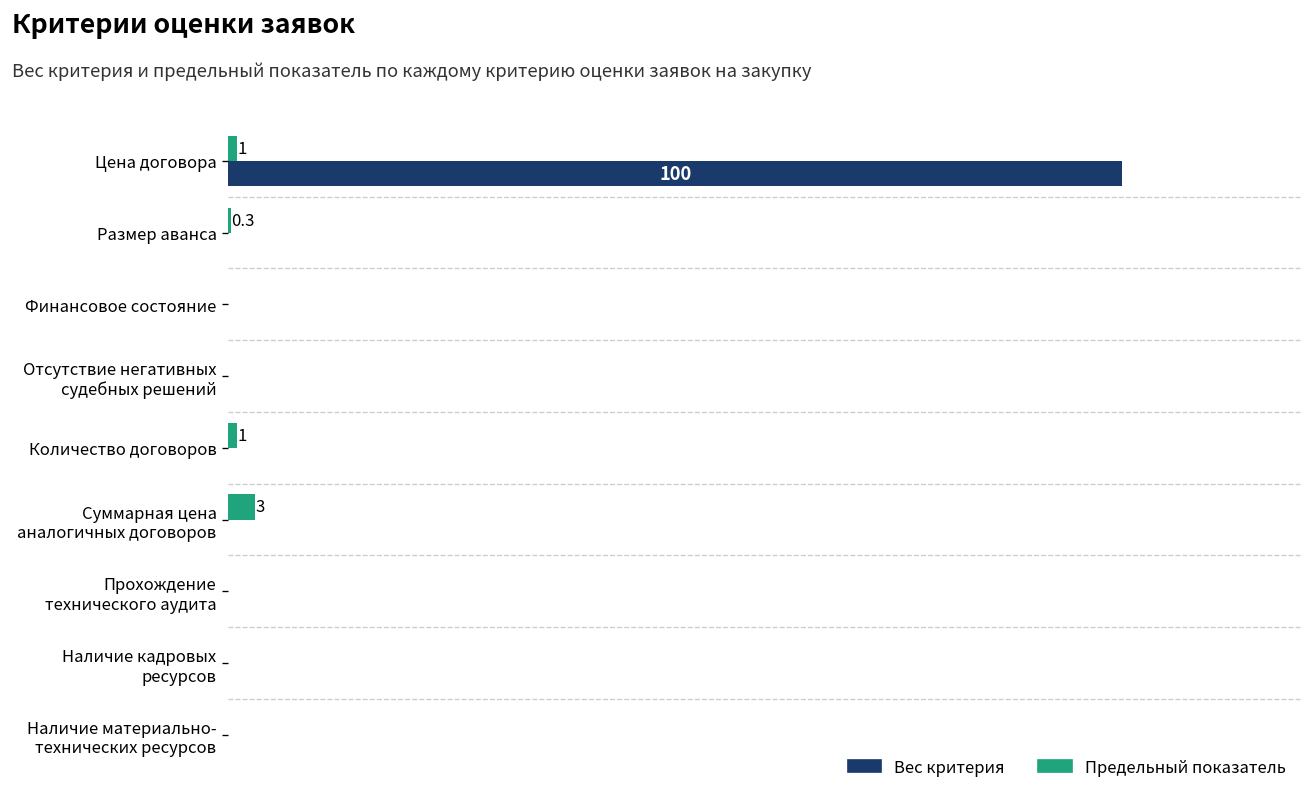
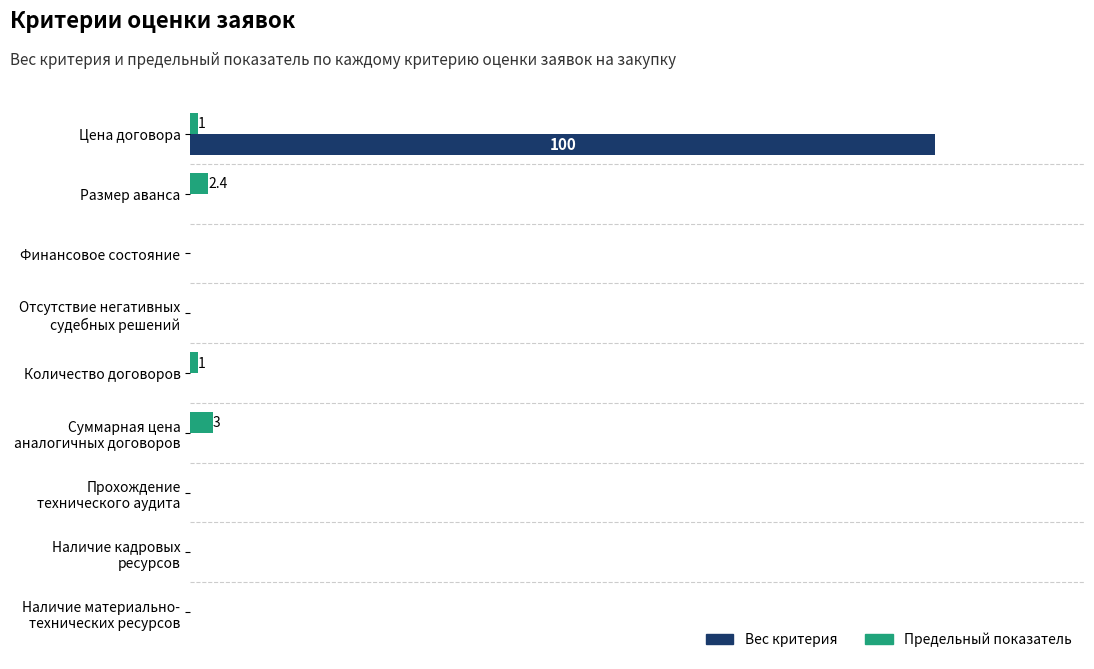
Предельный показатель, Размер аванса: 0.3 -> 2.4
